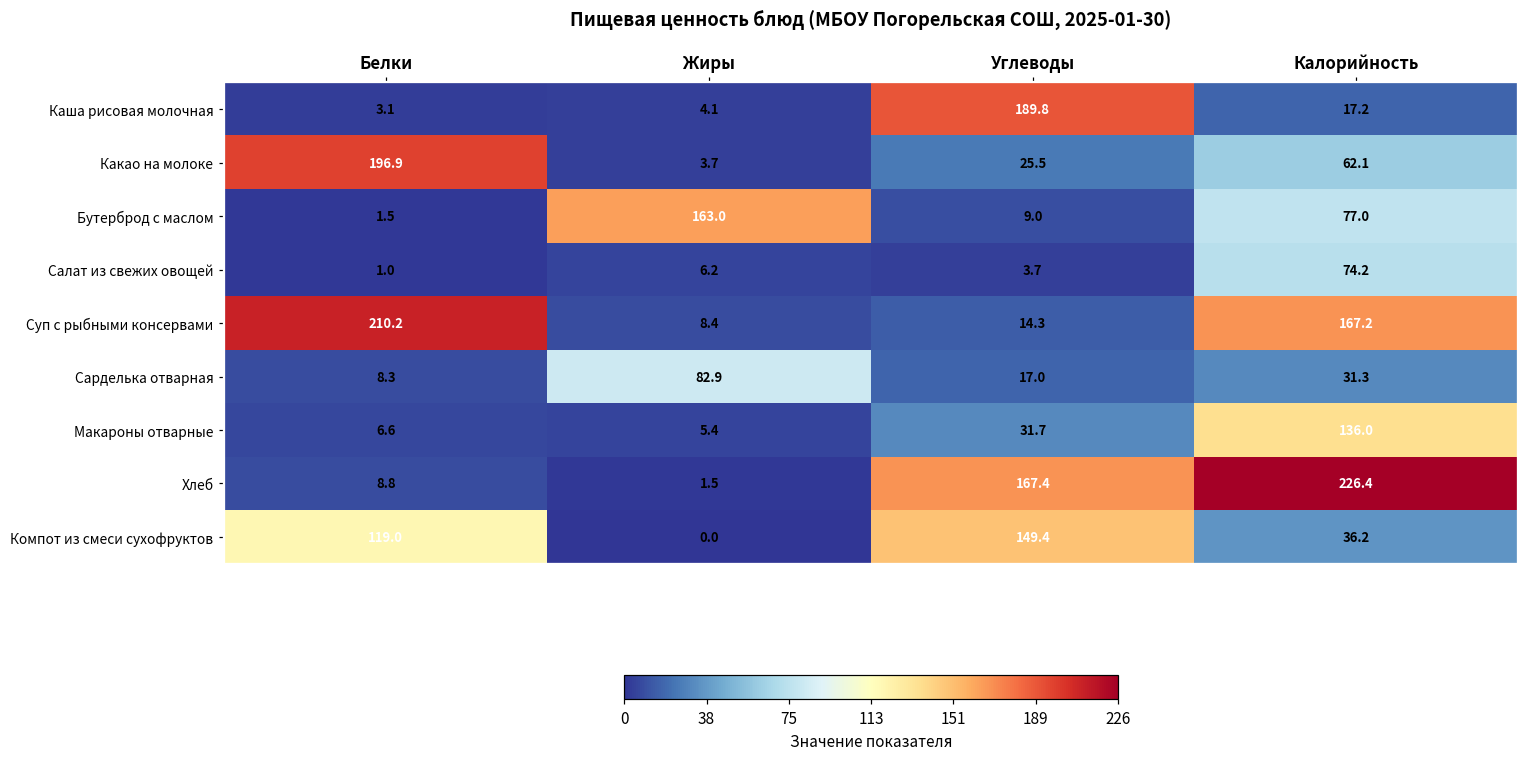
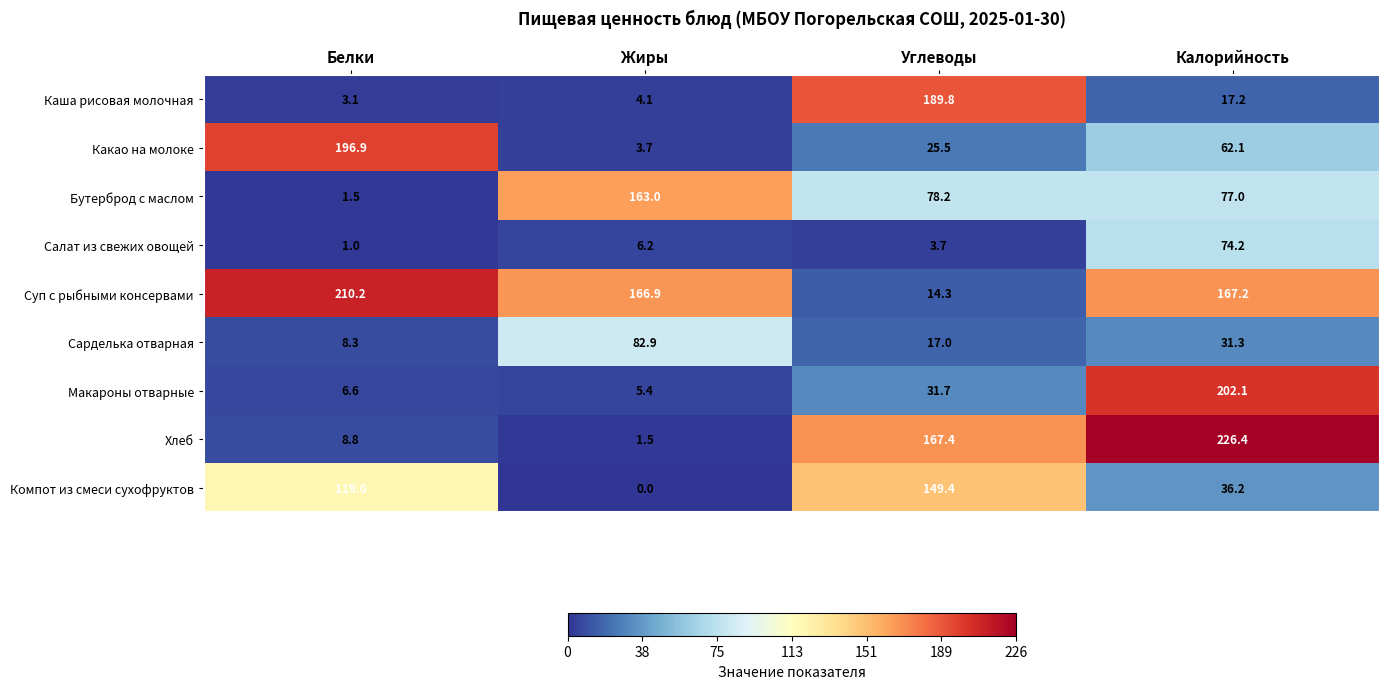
Бутерброд с маслом, Углеводы: 9.0 -> 78.2
Суп с рыбными консервами, Жиры: 8.4 -> 166.9
Макароны отварные, Калорийность: 136.0 -> 202.1
